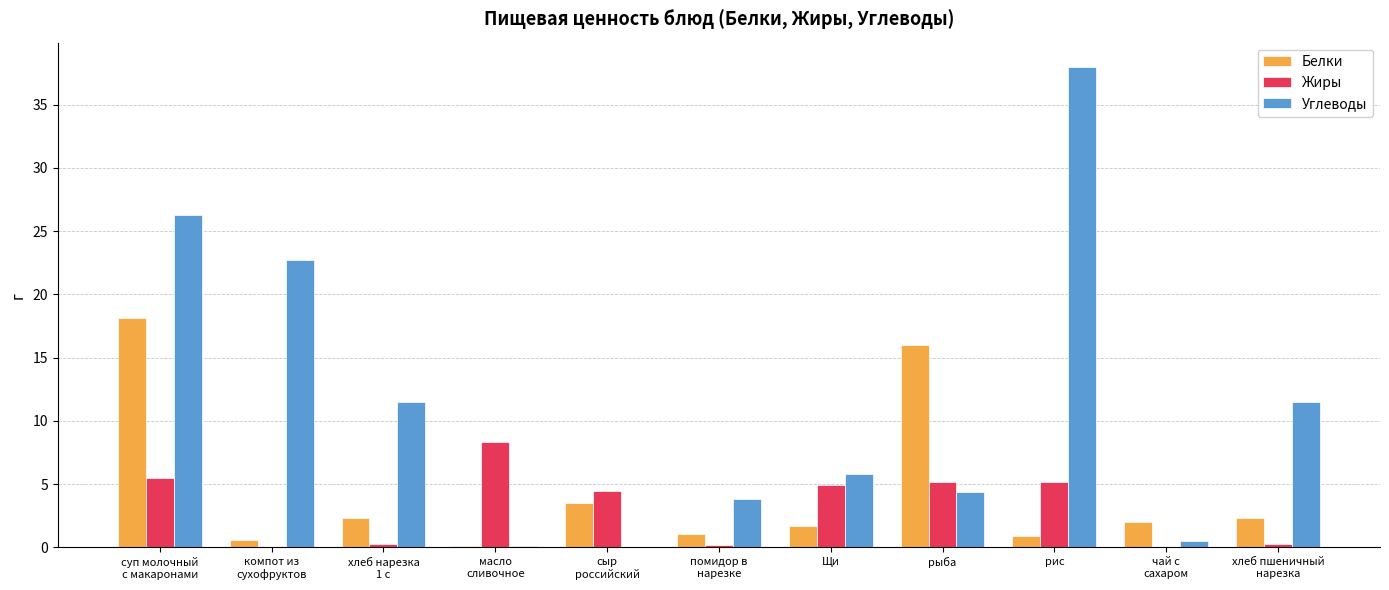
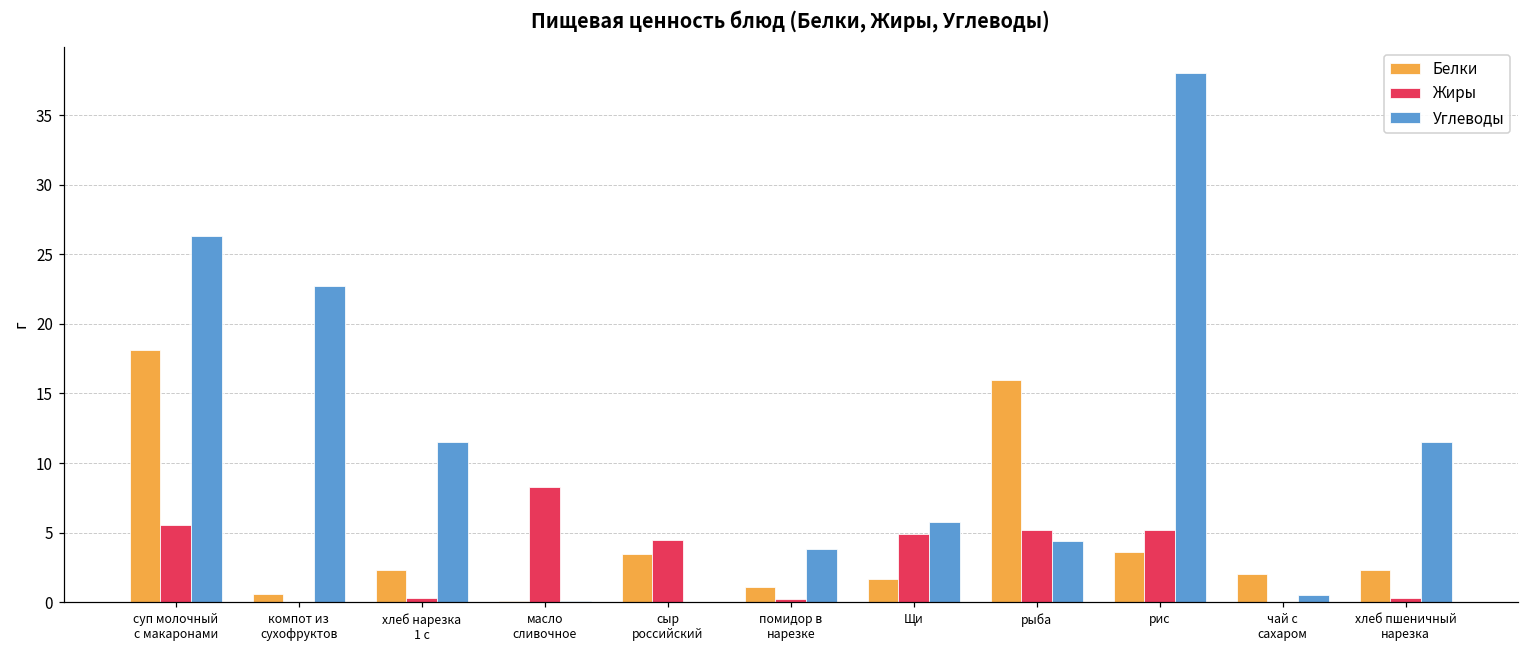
Белки, рис: 0.9 -> 3.6
